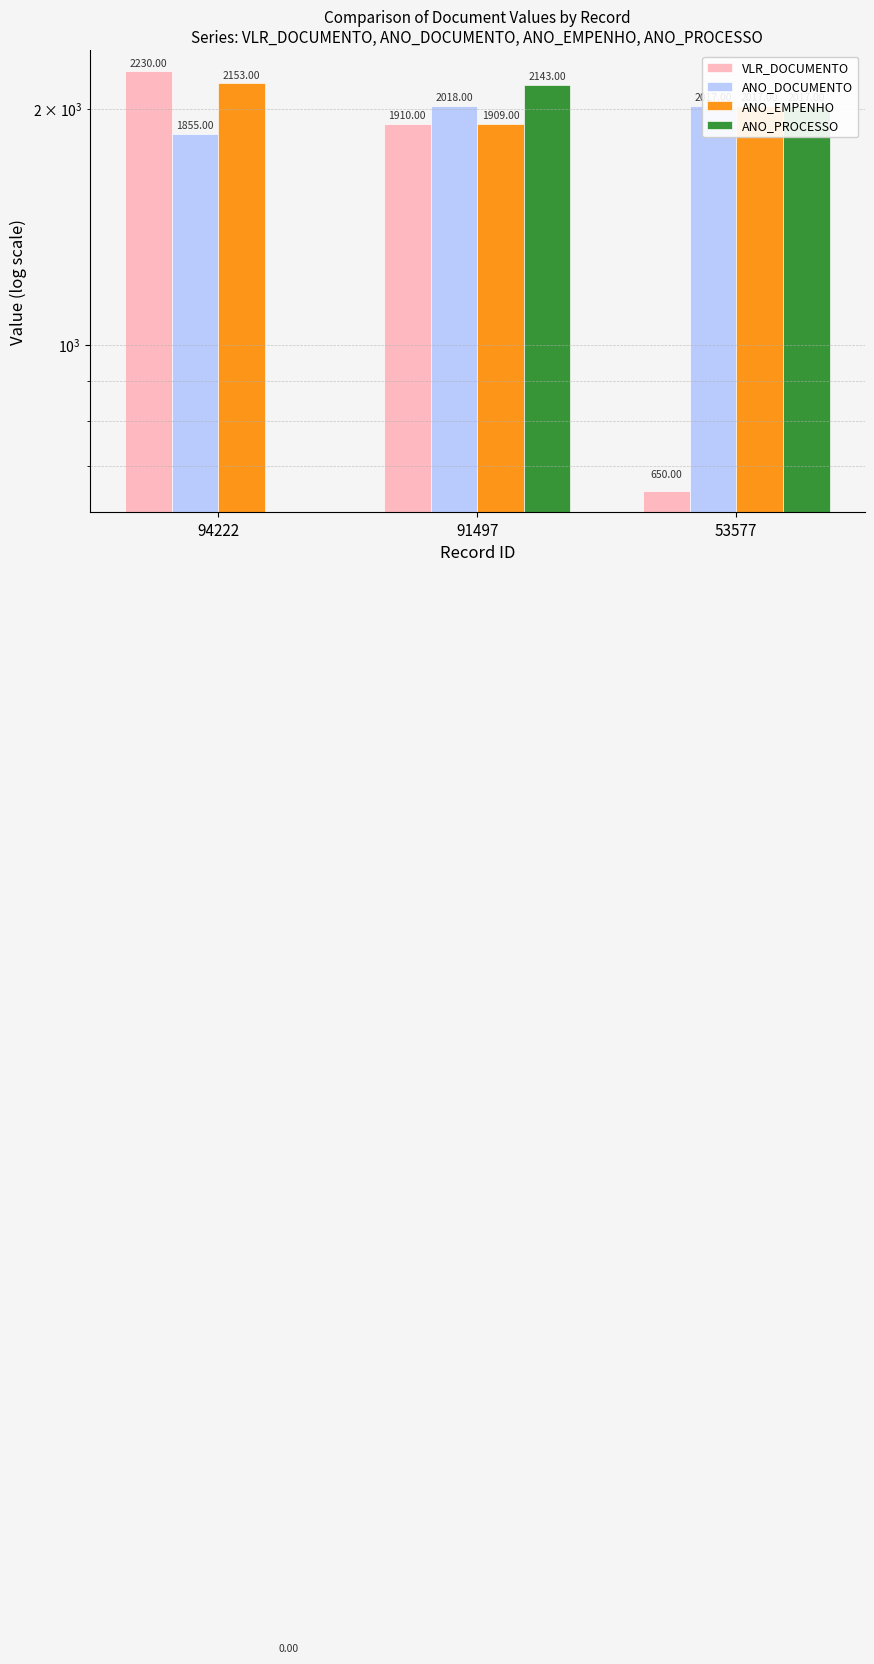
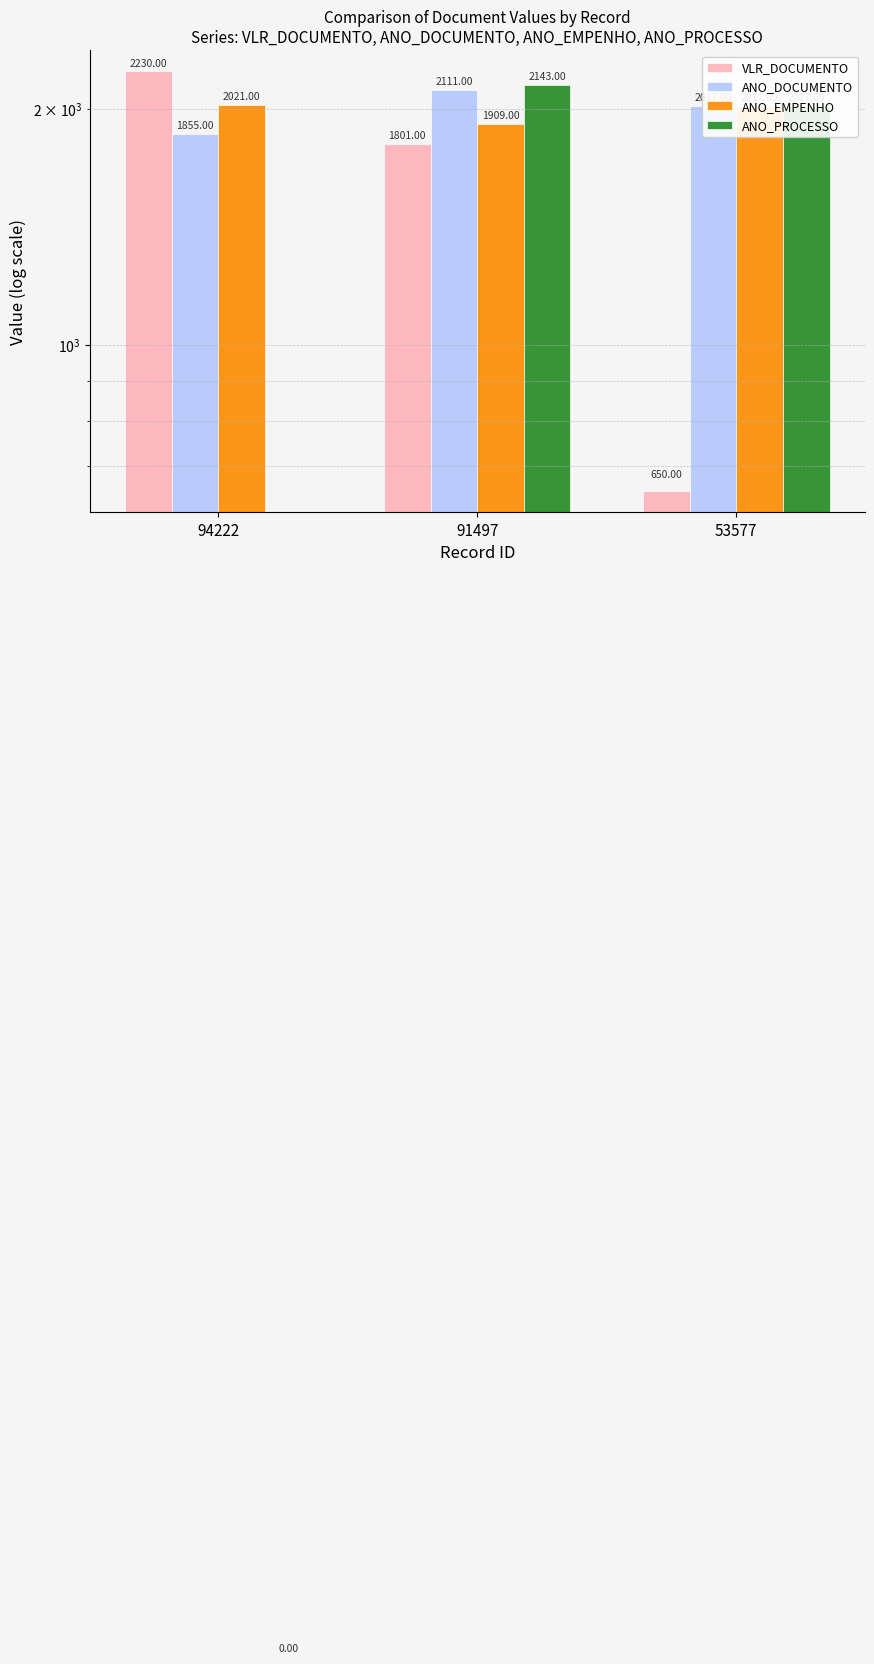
ANO_EMPENHO, 94222: 2153.00 -> 2021.00
VLR_DOCUMENTO, 91497: 1910.00 -> 1801.00
ANO_DOCUMENTO, 91497: 2018.00 -> 2111.00
